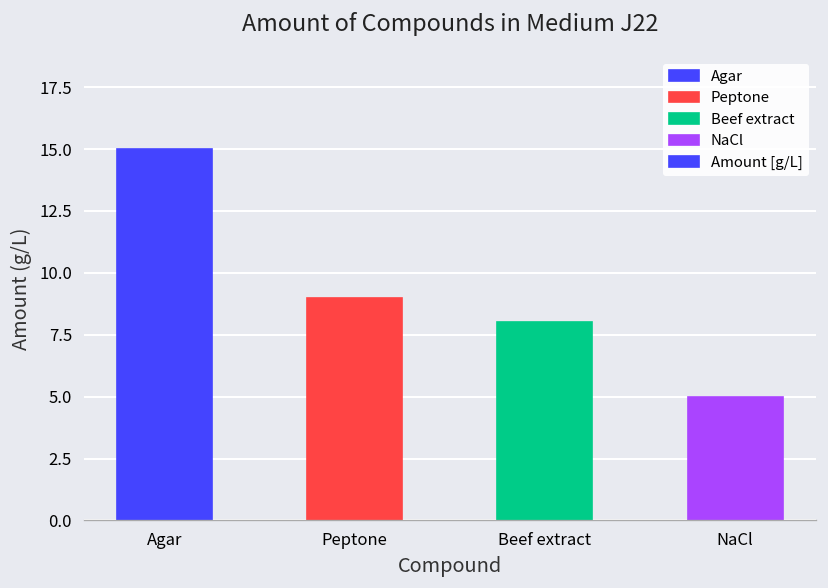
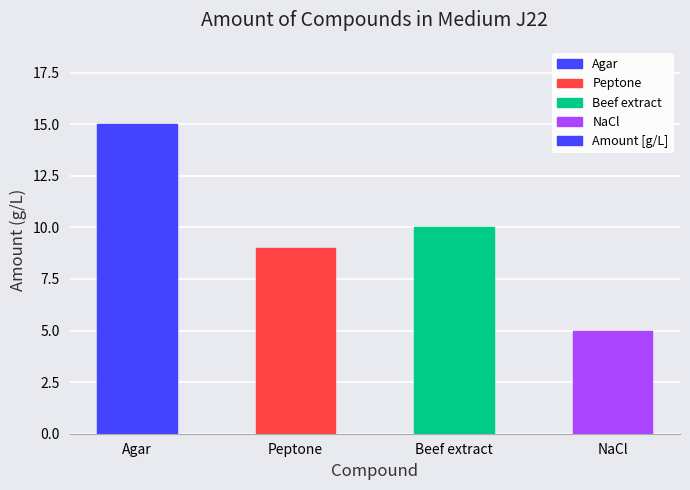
Beef extract: 8 -> 10
